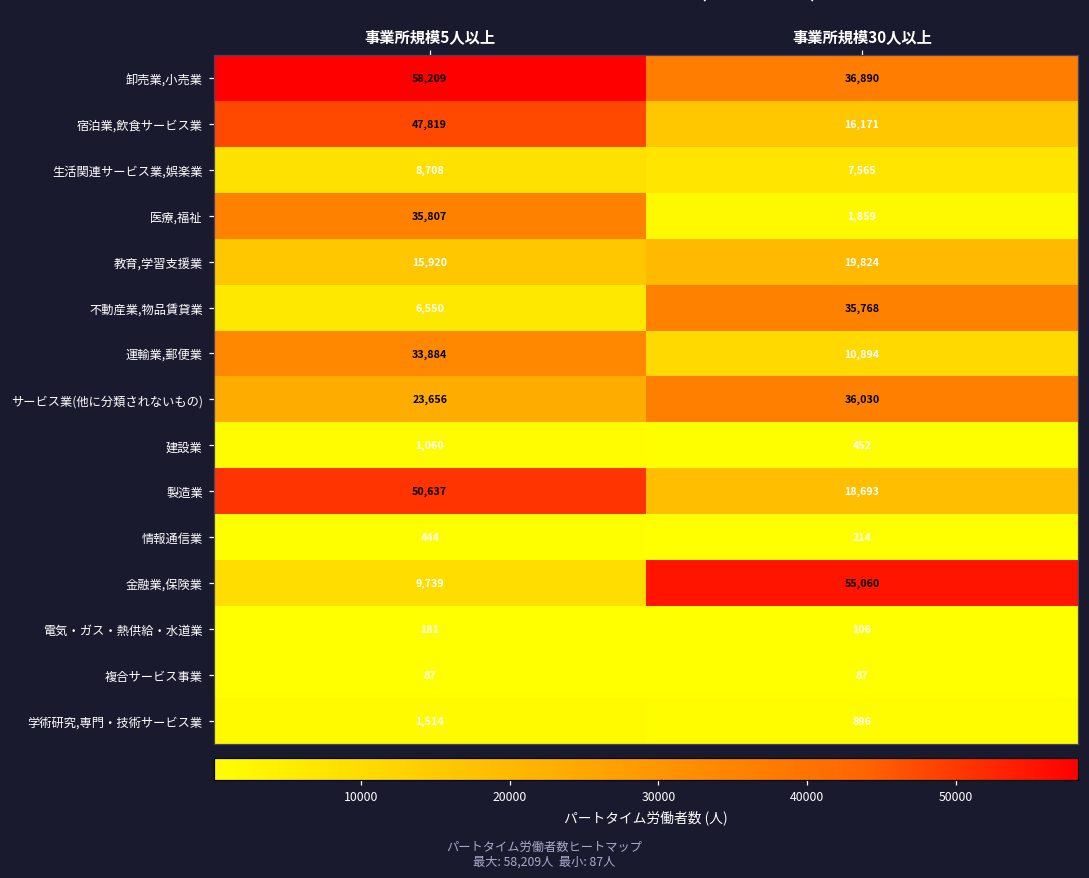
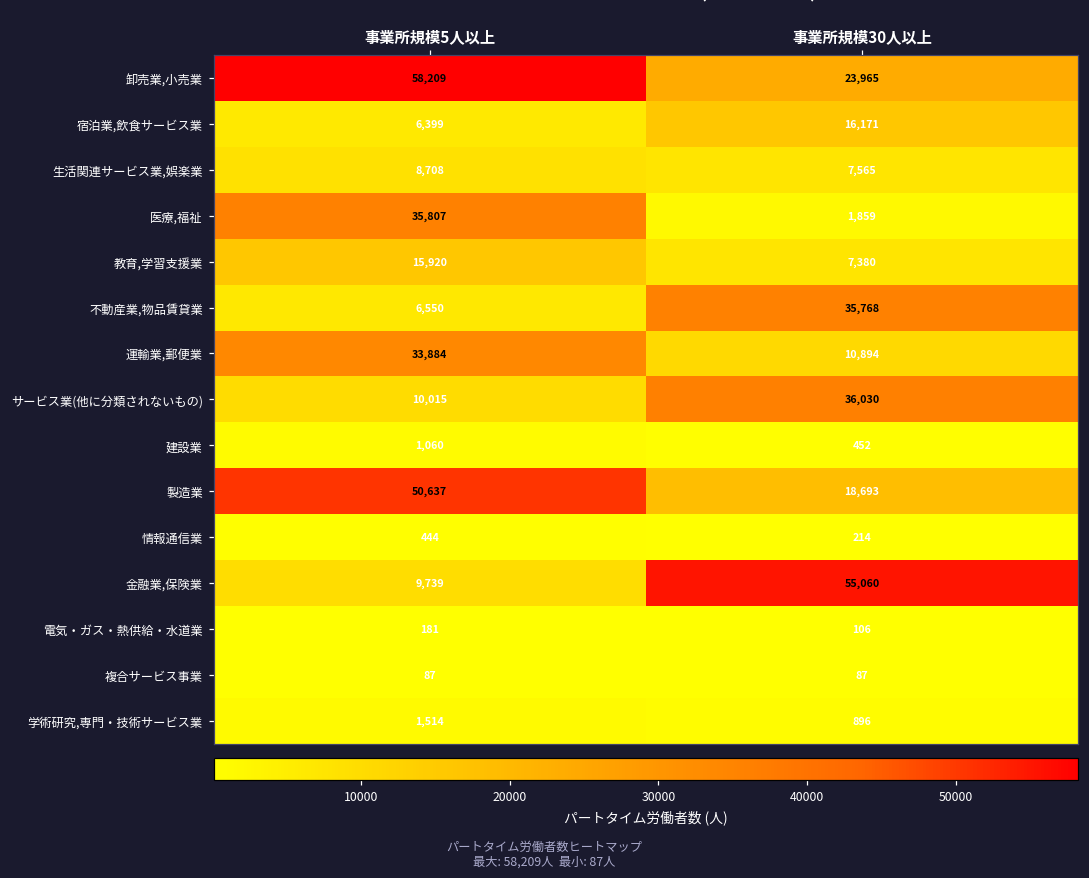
卸売業,小売業, 事業所規模30人以上: 36,890 -> 23,965
宿泊業,飲食サービス業, 事業所規模5人以上: 47,819 -> 6,399
教育,学習支援業, 事業所規模30人以上: 19,824 -> 7,380
サービス業(他に分類されないもの), 事業所規模5人以上: 23,656 -> 10,015
